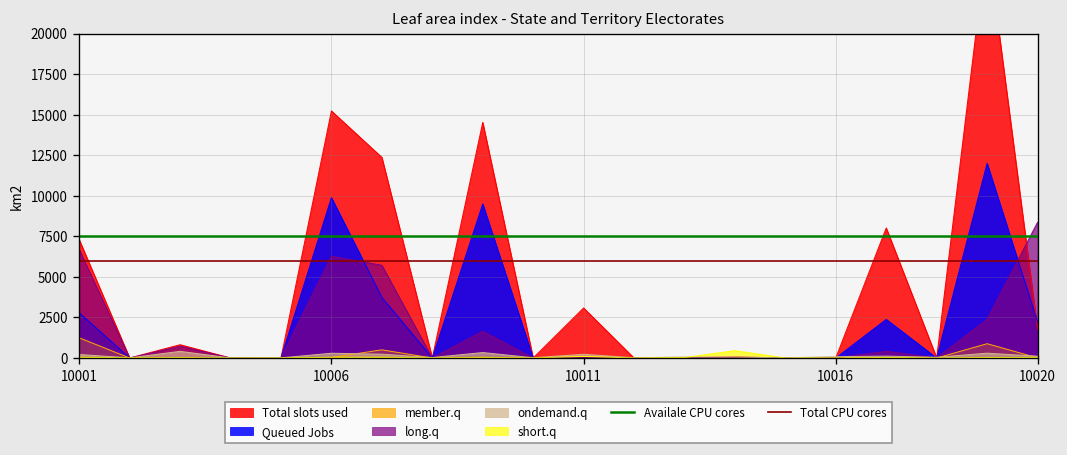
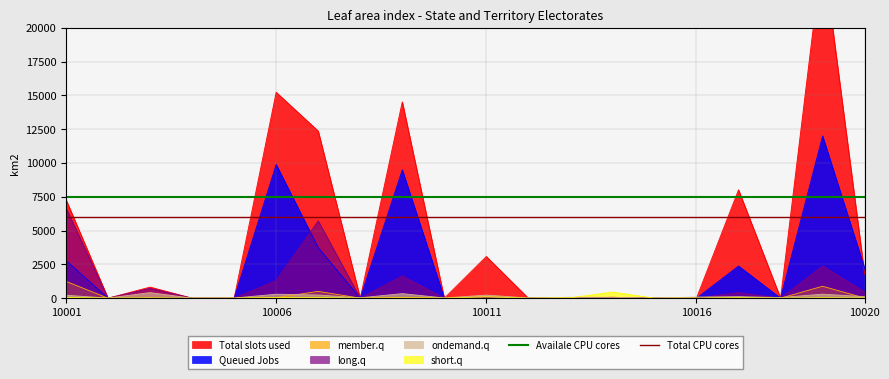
long.q, 10006: 6300 -> 1300
long.q, 10020: 8400 -> 500
